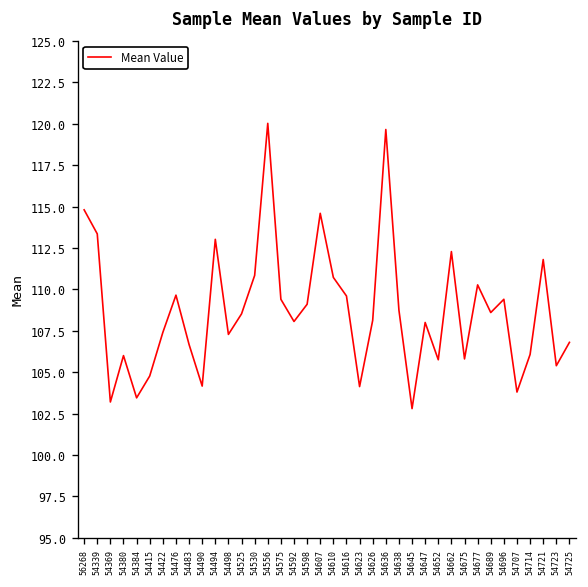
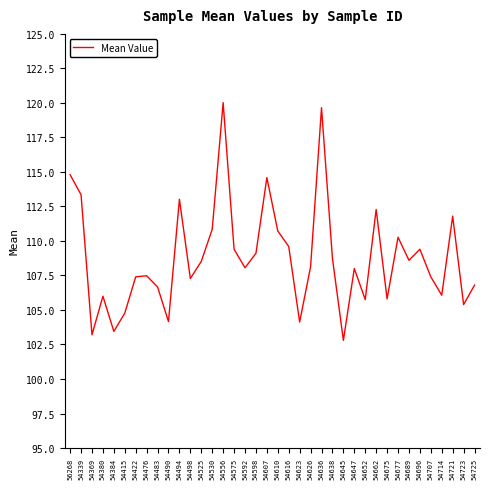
54476: 109.7 -> 107.5
54707: 103.8 -> 107.4
